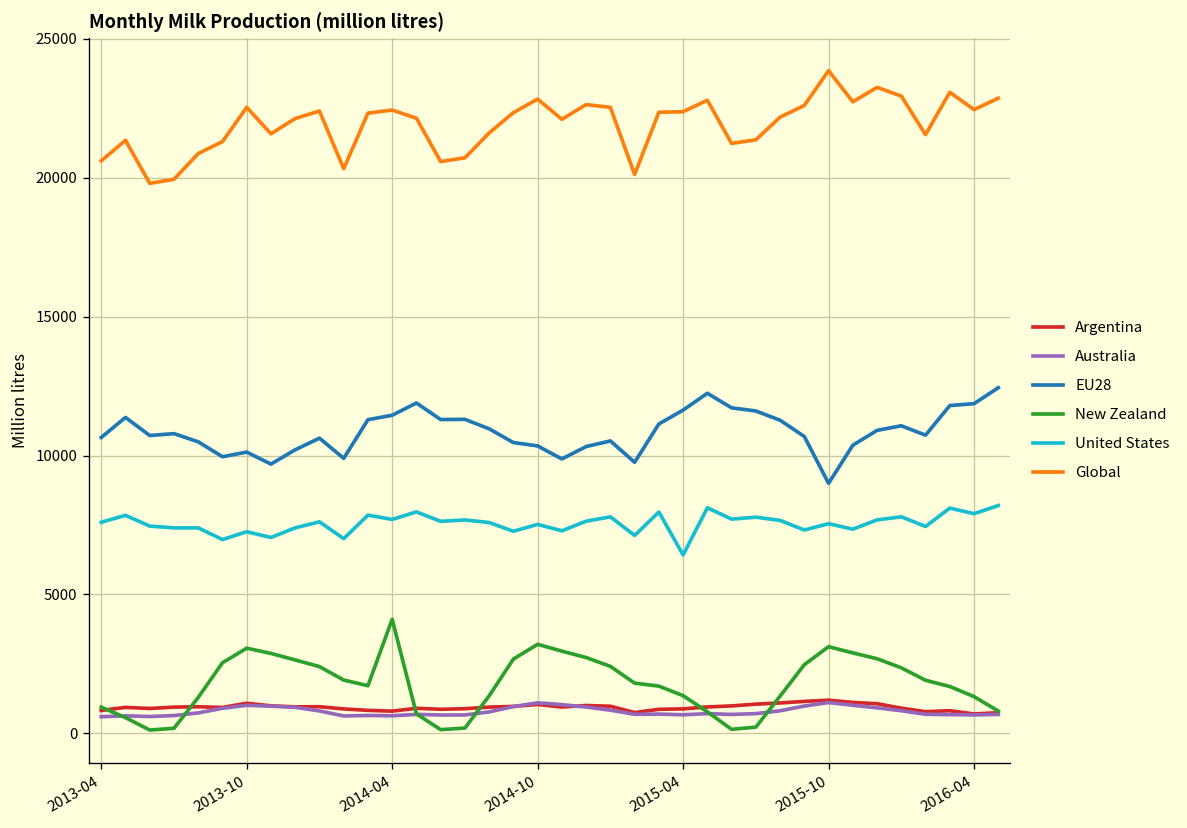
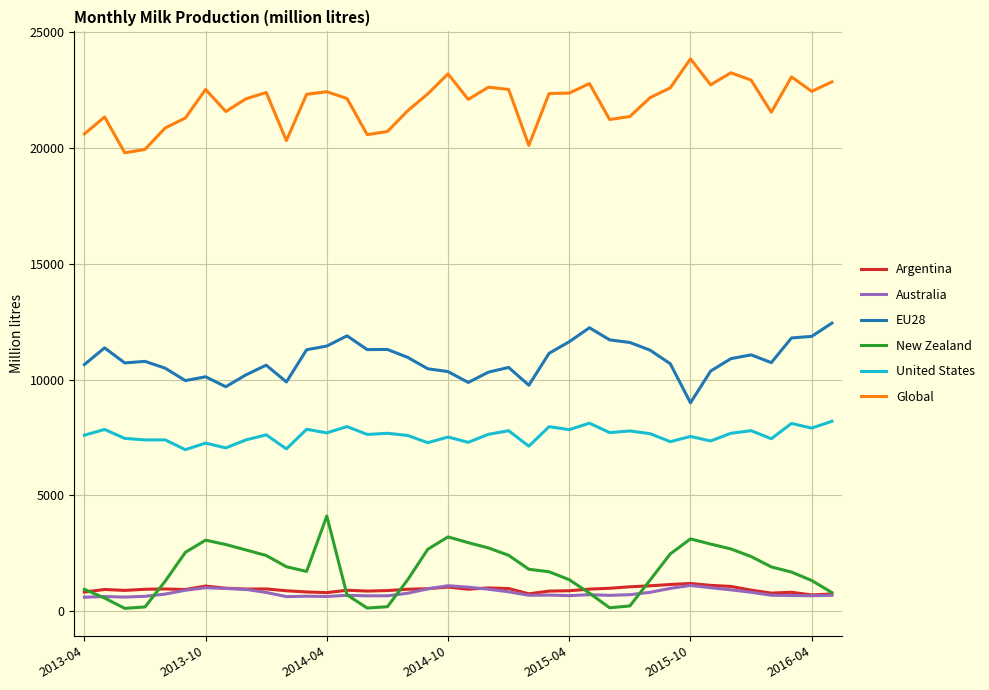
Global, 2014-10: 22800 -> 23200
United States, 2015-04: 6400 -> 7800
